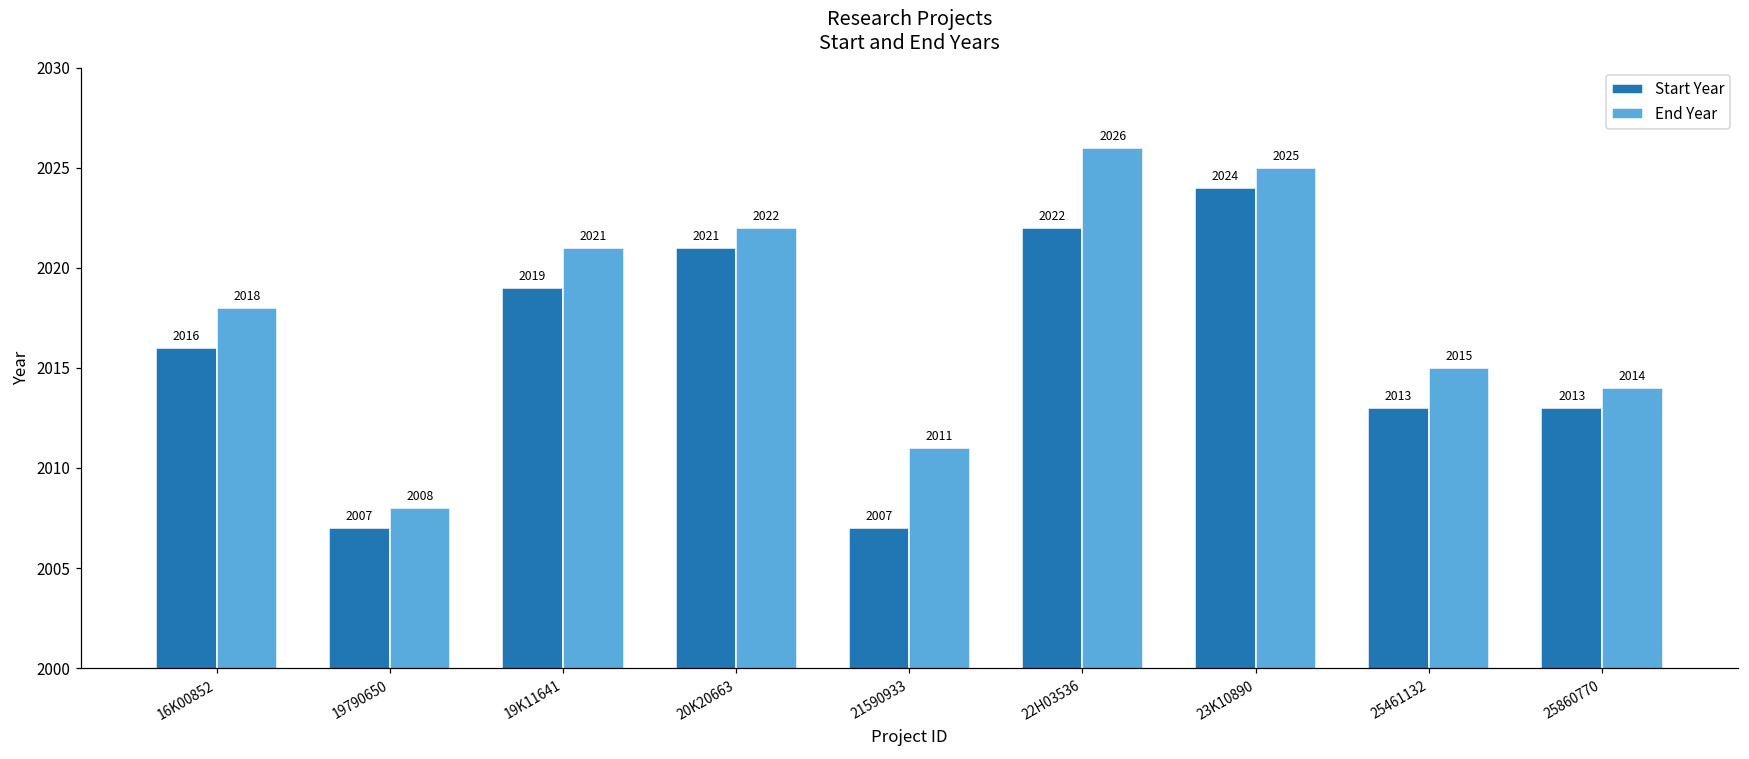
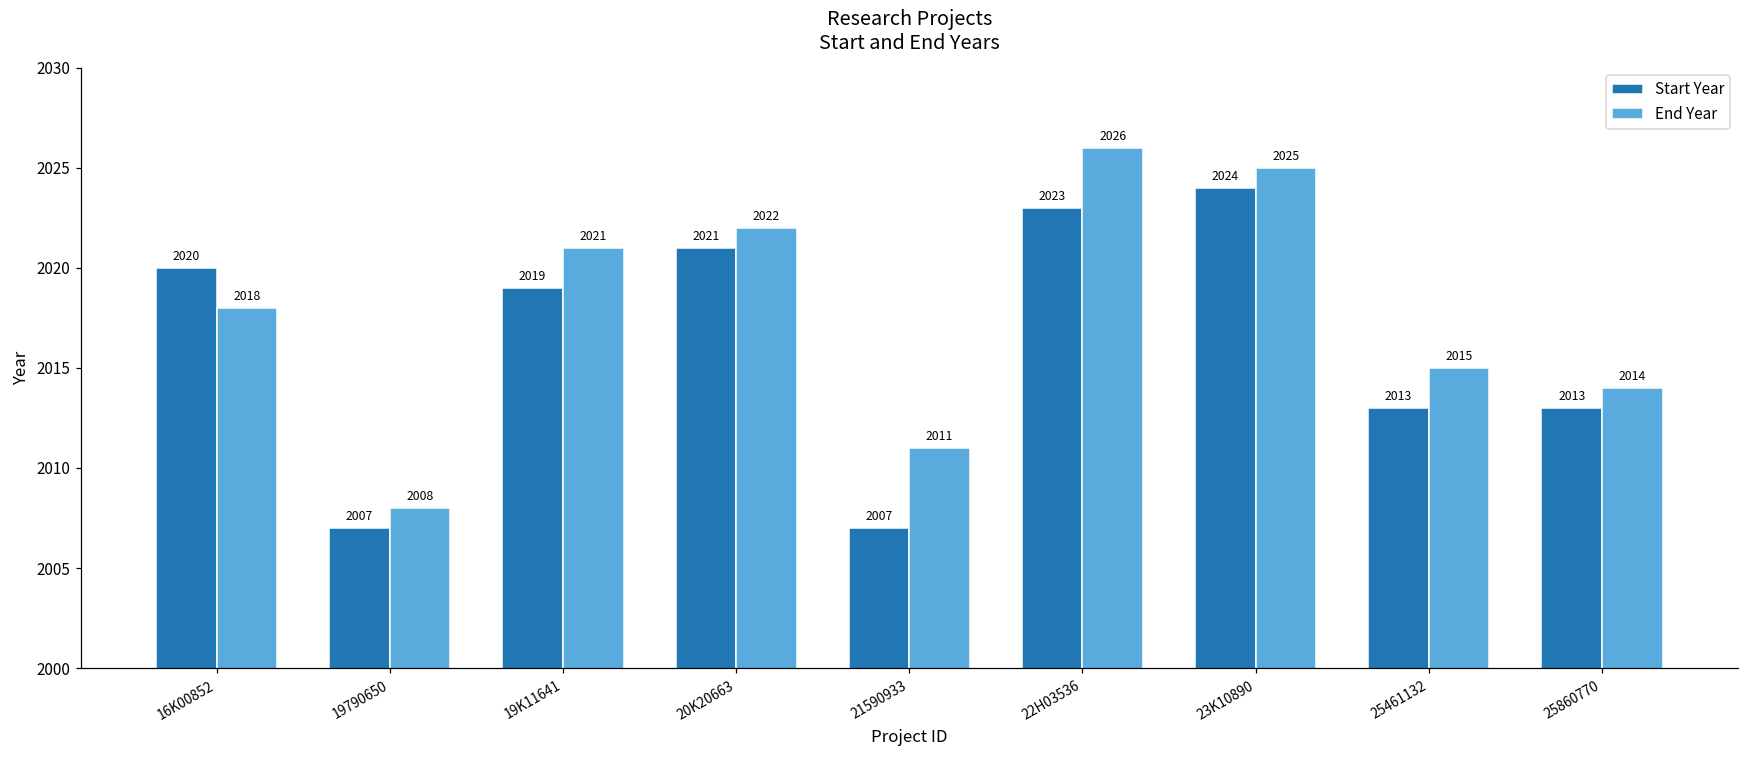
Start Year, 16K00852: 2016 -> 2020
Start Year, 22H03536: 2022 -> 2023
